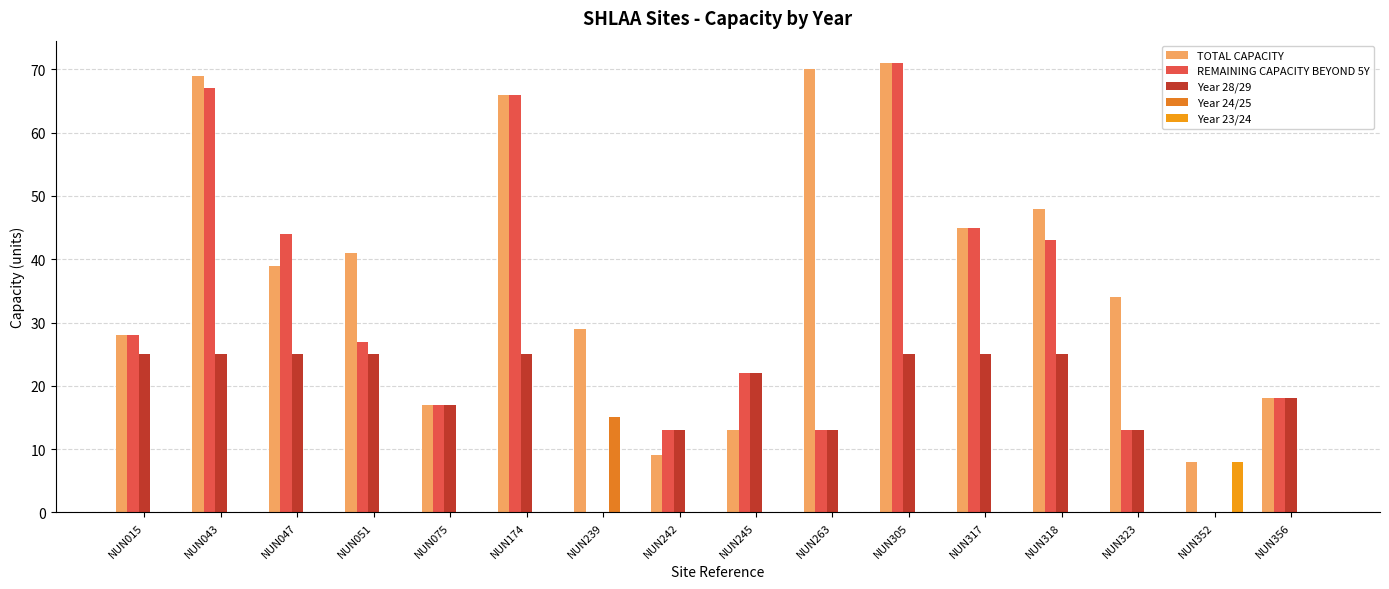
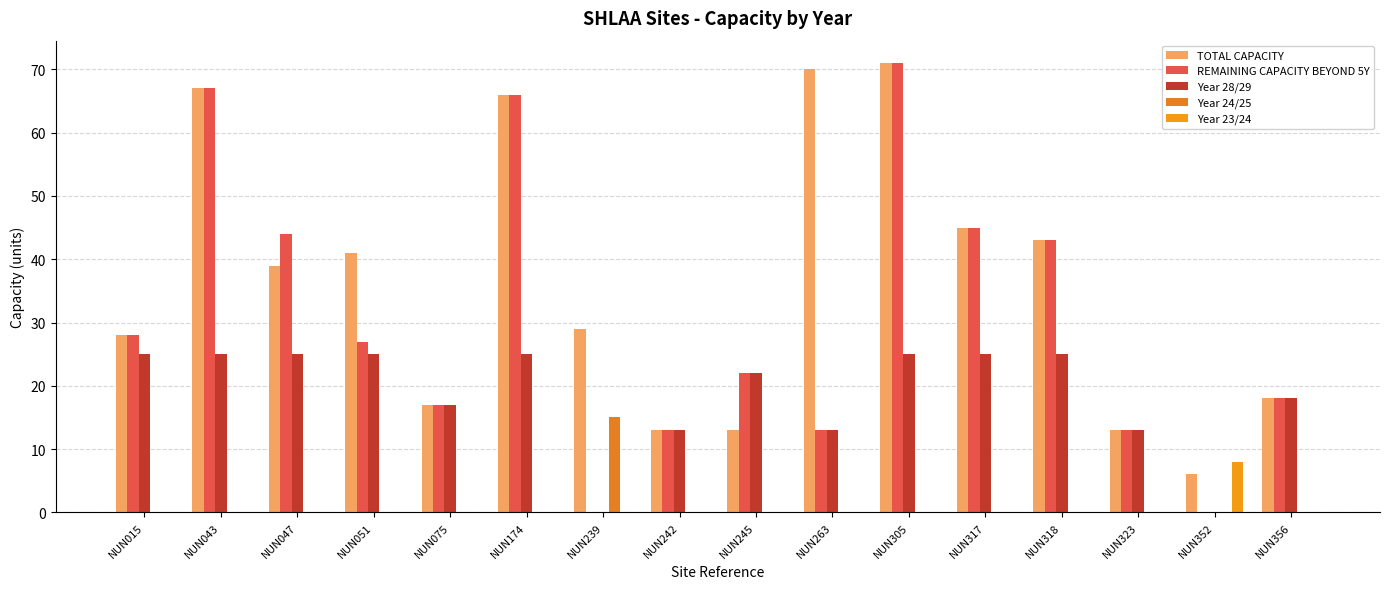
TOTAL CAPACITY, NUN043: 69 -> 67
TOTAL CAPACITY, NUN242: 9 -> 13
TOTAL CAPACITY, NUN318: 48 -> 43
TOTAL CAPACITY, NUN323: 34 -> 13
TOTAL CAPACITY, NUN352: 8 -> 6
